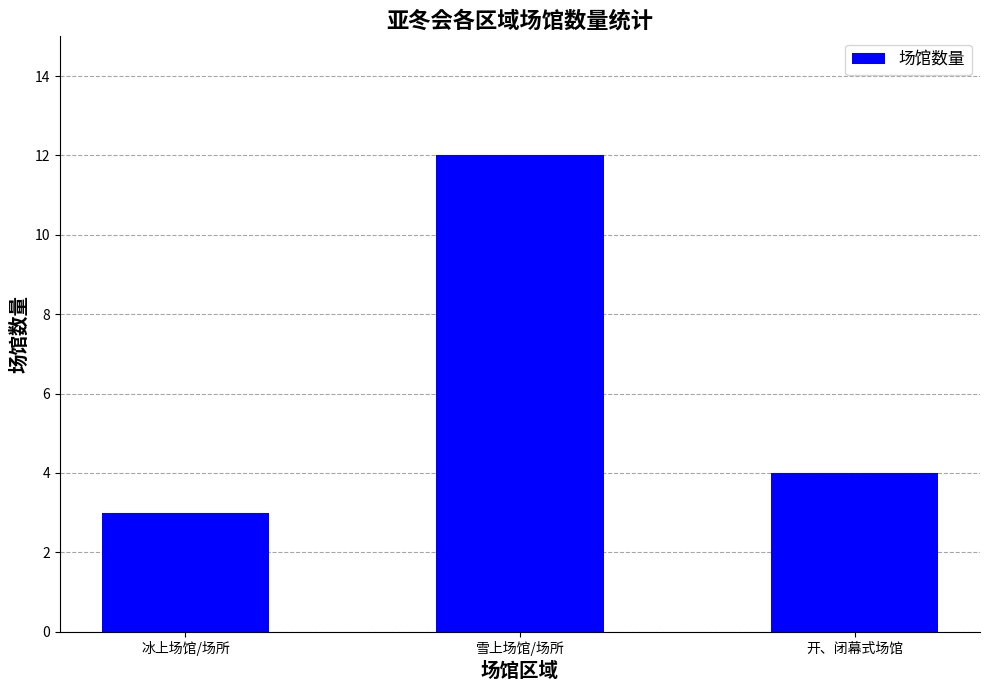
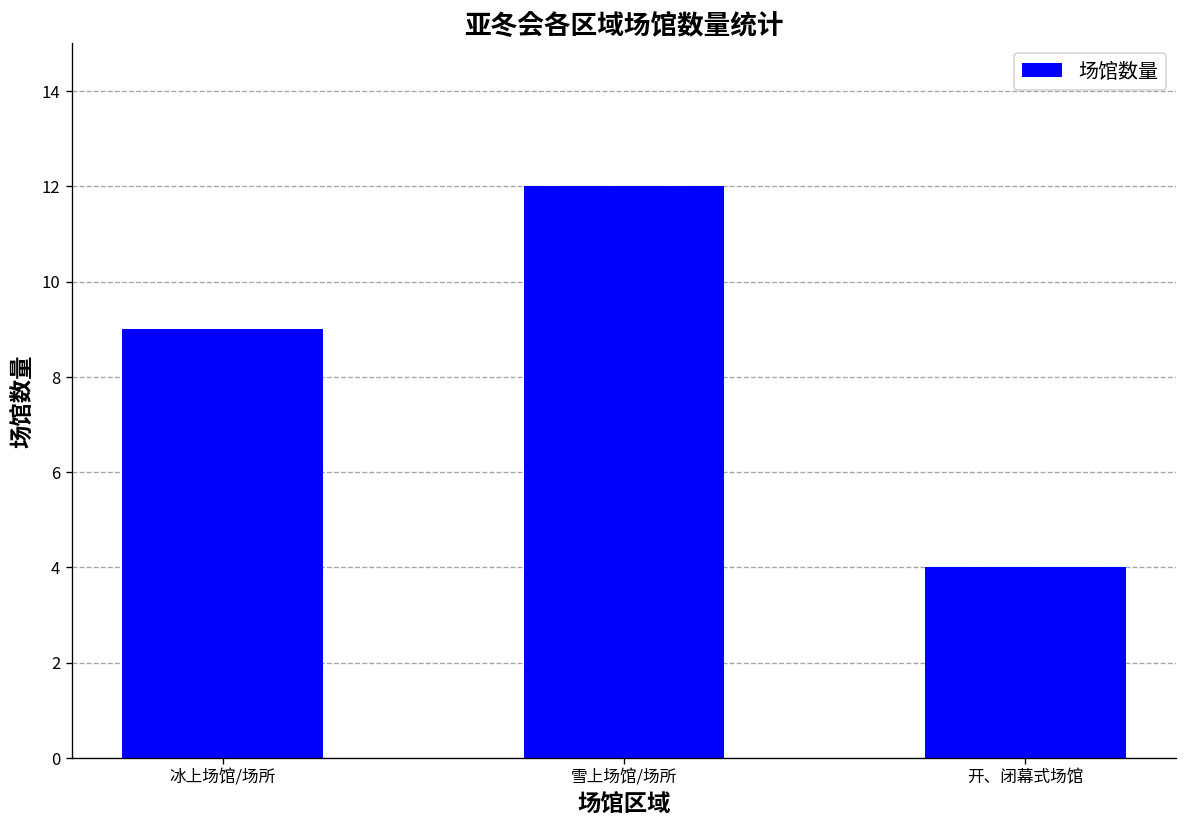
冰上场馆/场所: 3 -> 9
